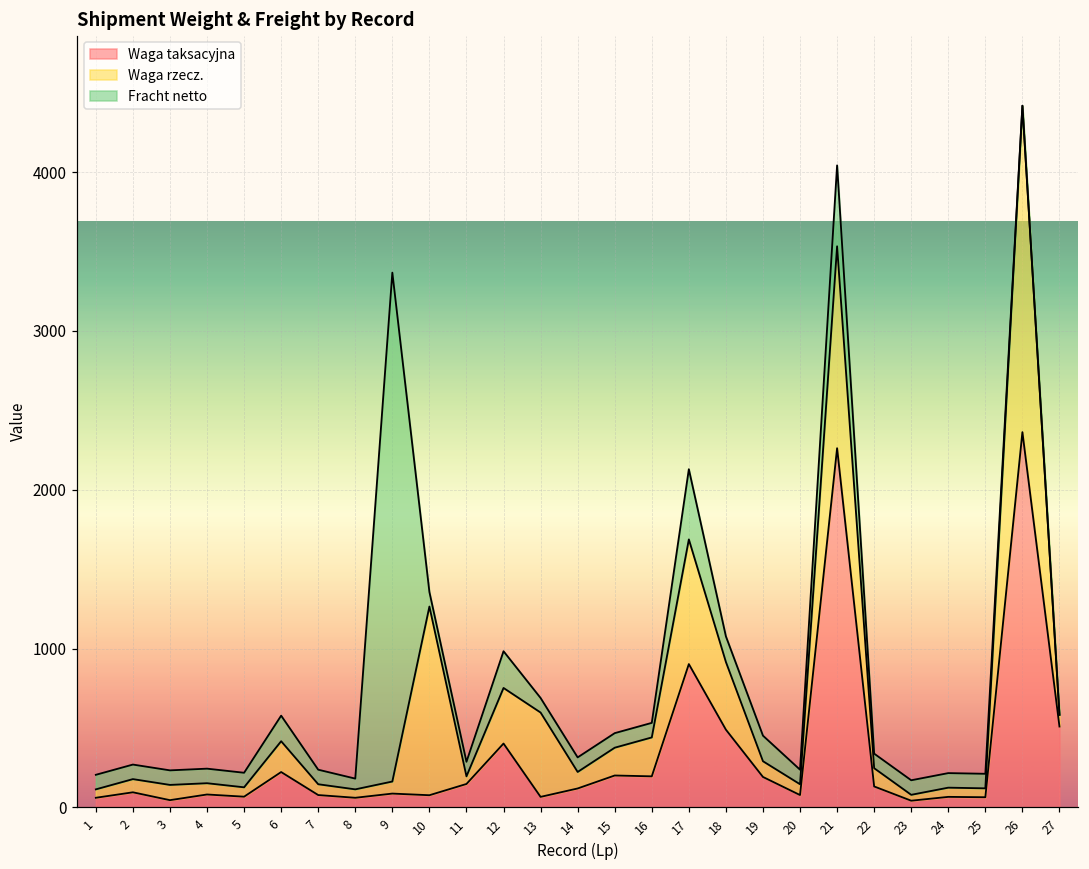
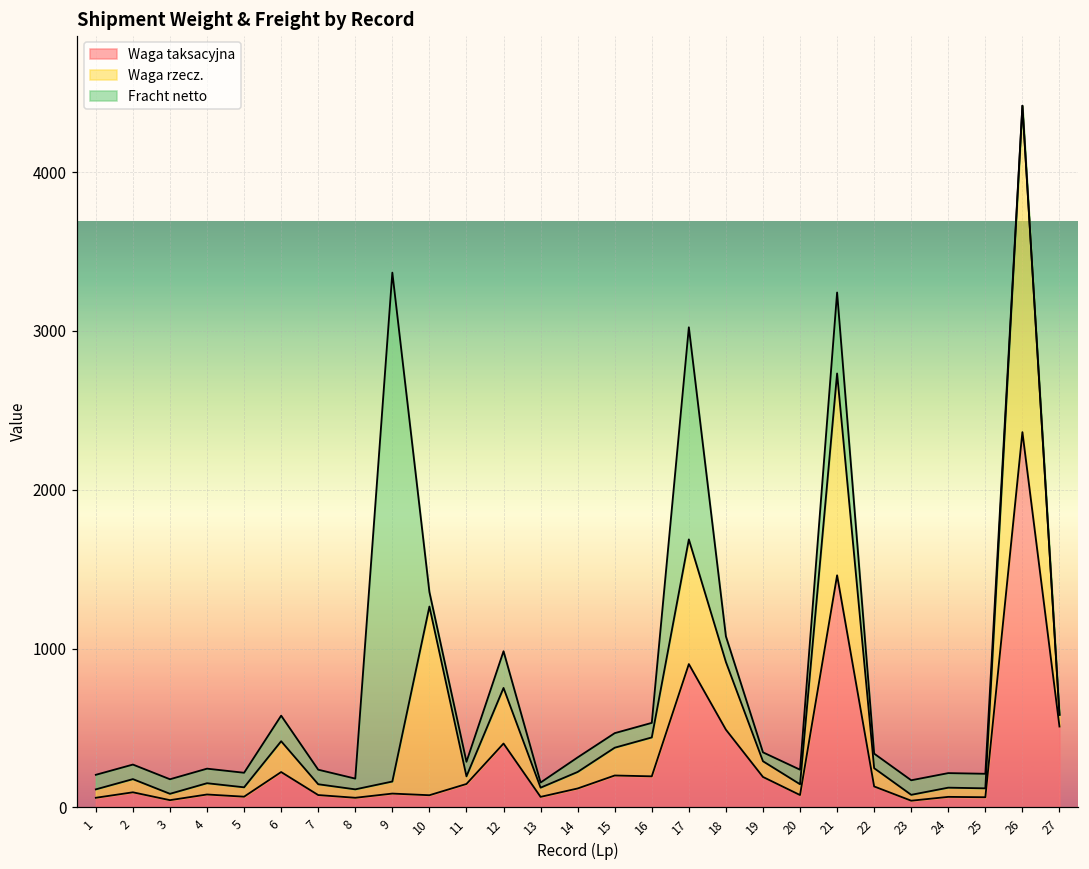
Waga rzecz., 3: 100 -> 40
Waga rzecz., 13: 530 -> 60
Fracht netto, 13: 90 -> 30
Fracht netto, 17: 440 -> 1340
Fracht netto, 19: 160 -> 60
Waga taksacyjna, 21: 2260 -> 1460
